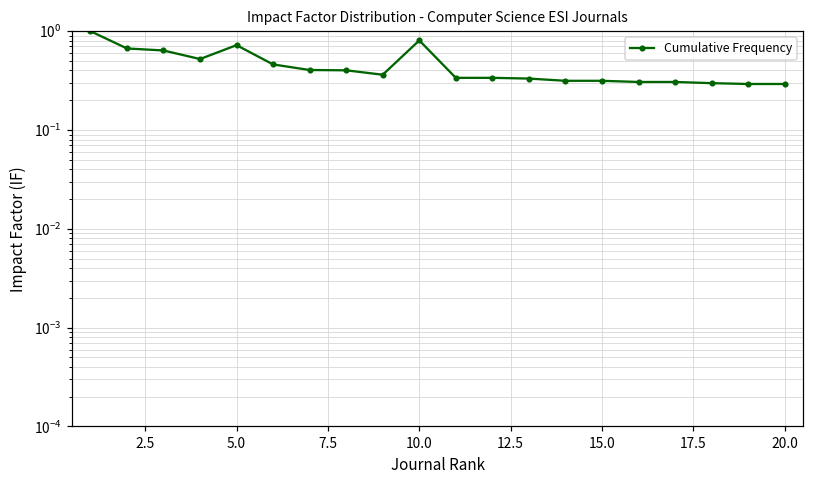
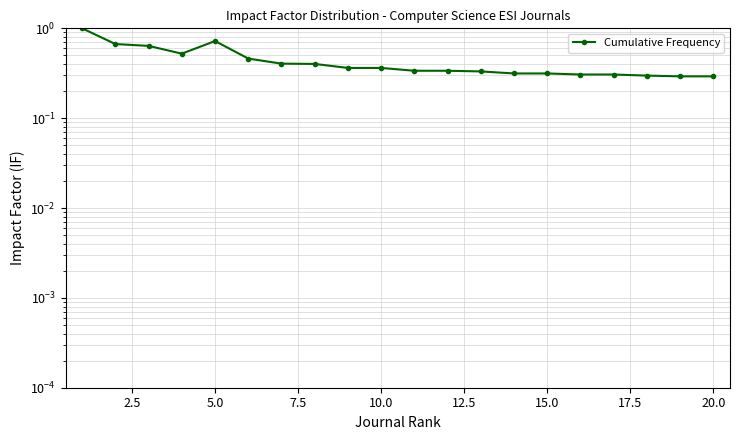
10.0: 0.8 -> 0.36
